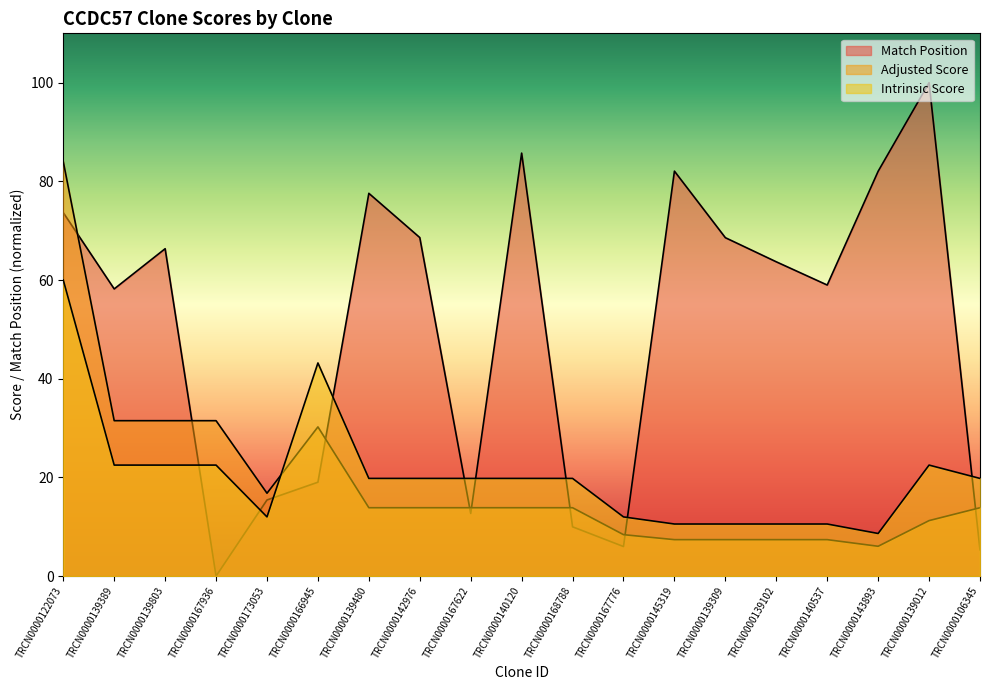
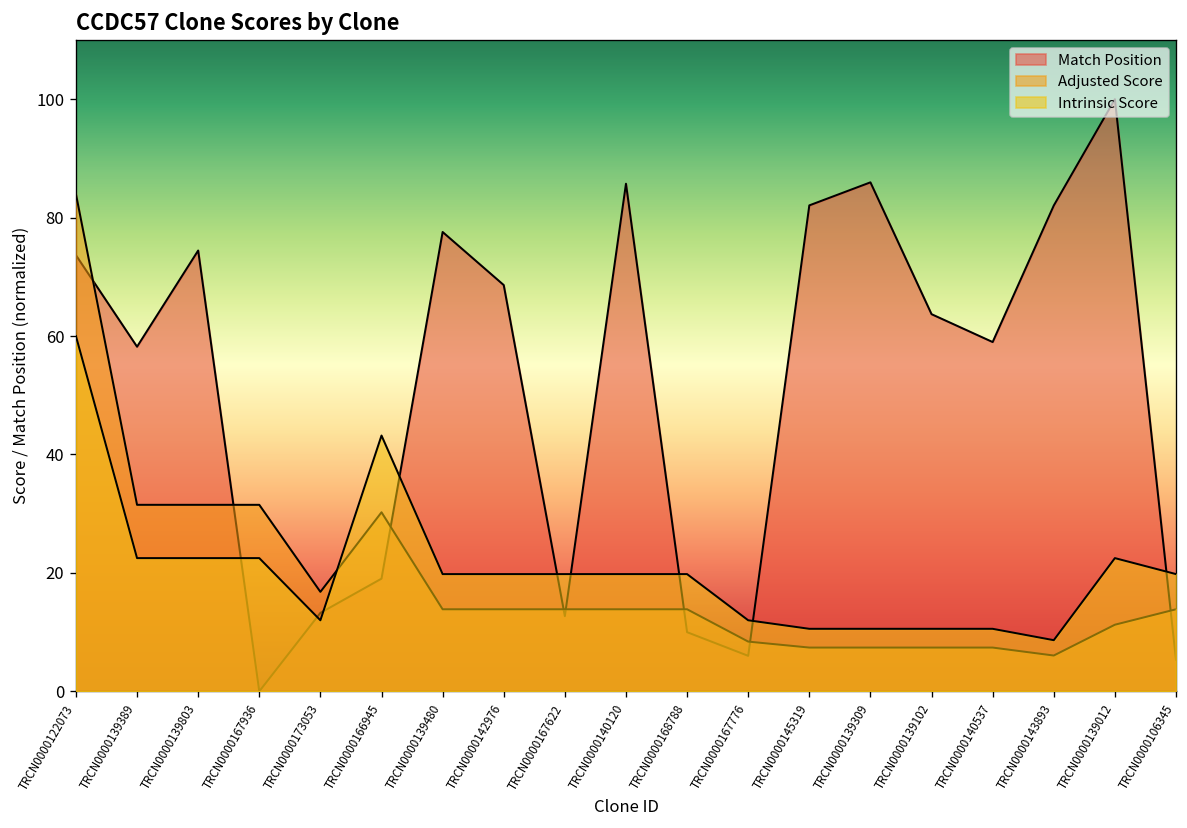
Match Position, TRCN0000139803: 66 -> 74
Match Position, TRCN0000173053: 15 -> 13
Match Position, TRCN0000139309: 69 -> 86
